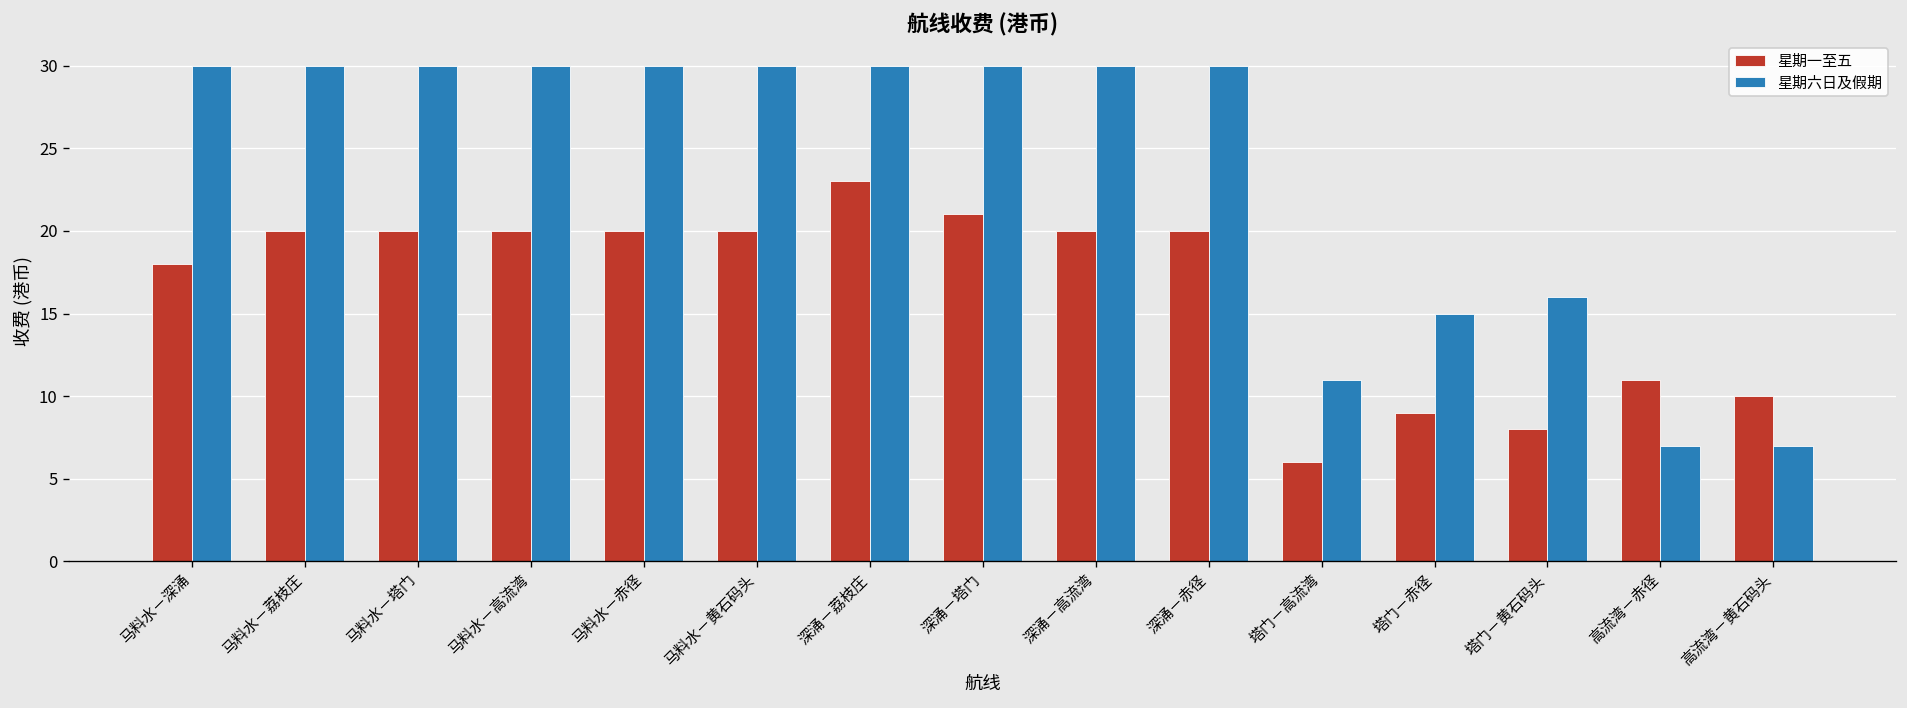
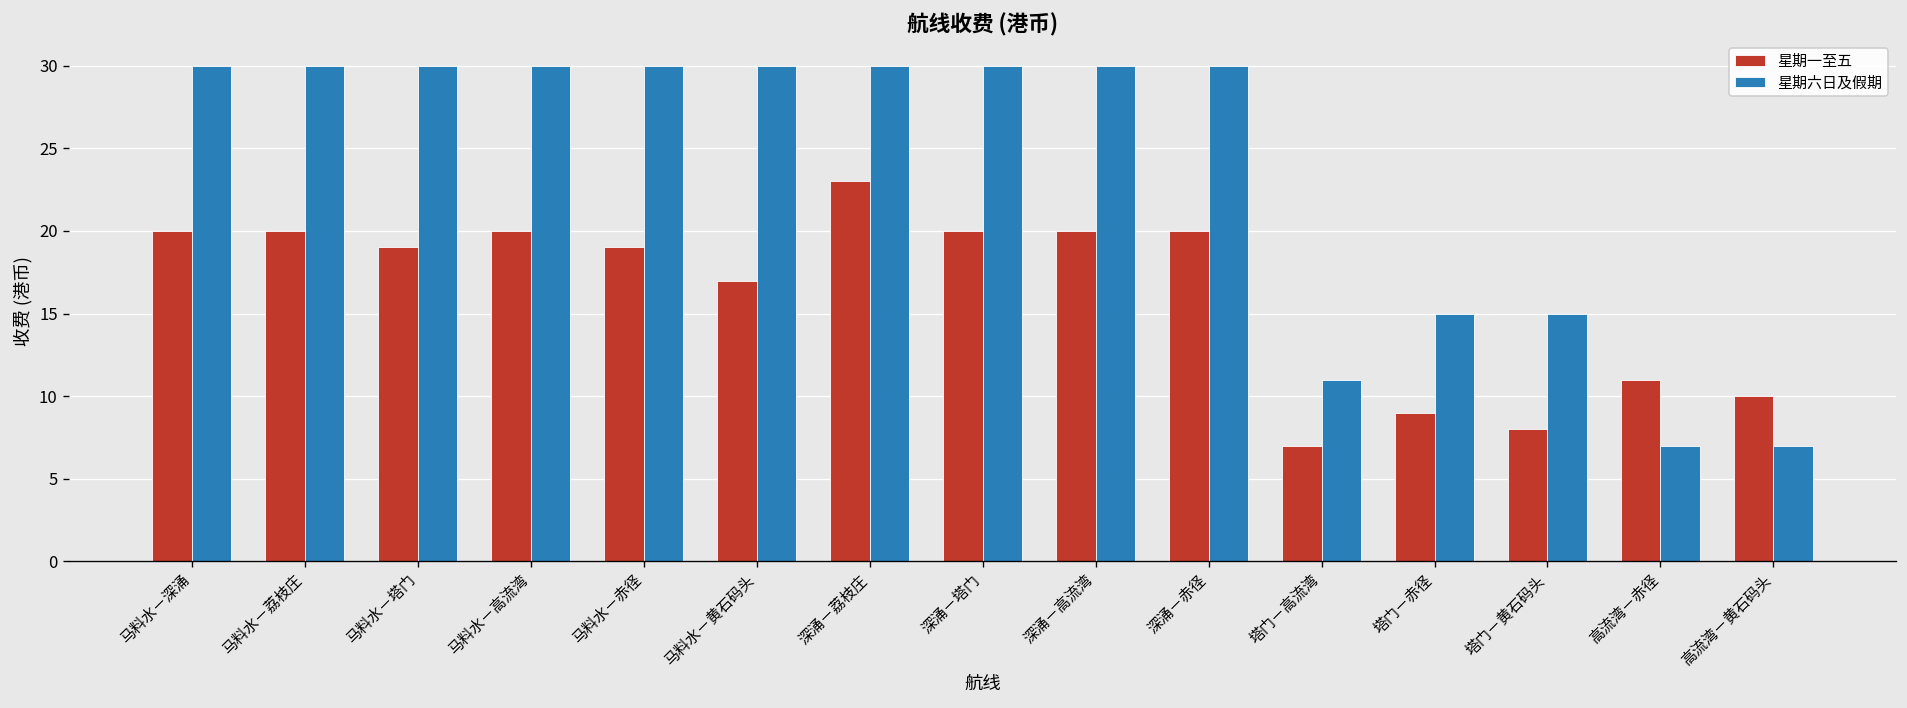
星期一至五, 马料水－深涌: 18 -> 20
星期一至五, 马料水－塔门: 20 -> 19
星期一至五, 马料水－赤径: 20 -> 19
星期一至五, 马料水－黄石码头: 20 -> 17
星期一至五, 深涌－塔门: 21 -> 20
星期一至五, 塔门－高流湾: 6 -> 7
星期六日及假期, 塔门－黄石码头: 16 -> 15
